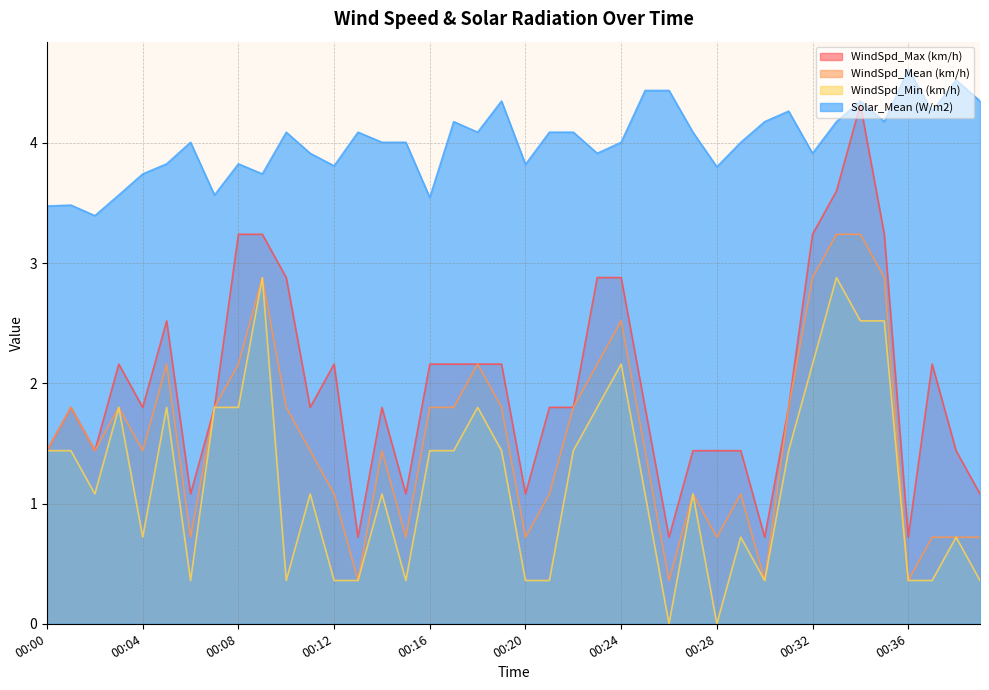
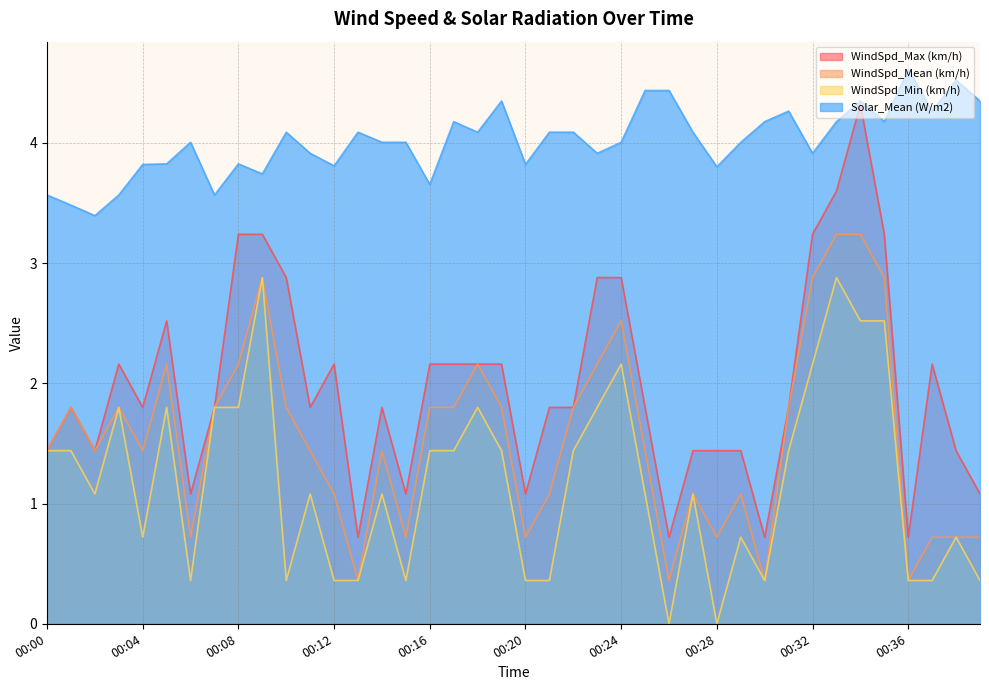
Solar_Mean (W/m2), 00:00: 3.48 -> 3.57
Solar_Mean (W/m2), 00:04: 3.74 -> 3.82
Solar_Mean (W/m2), 00:16: 3.55 -> 3.65
